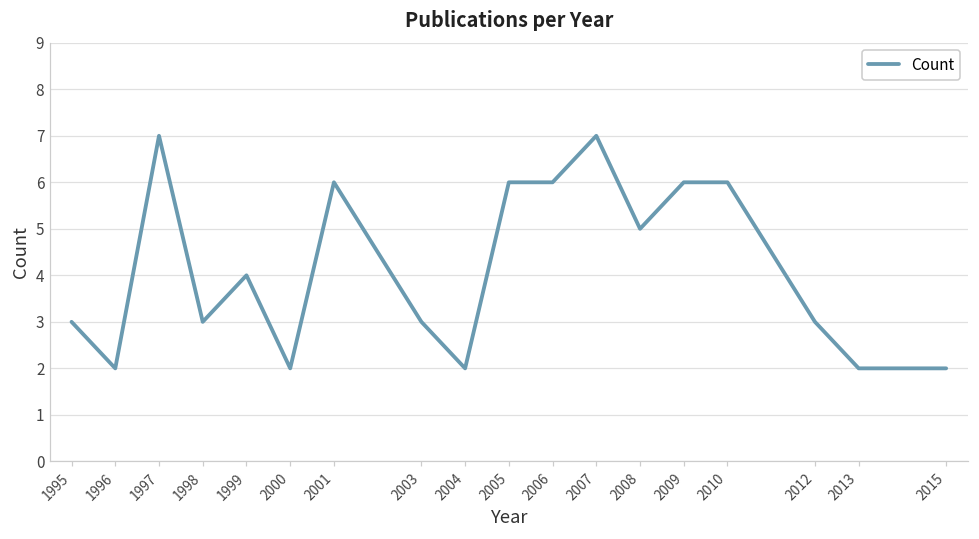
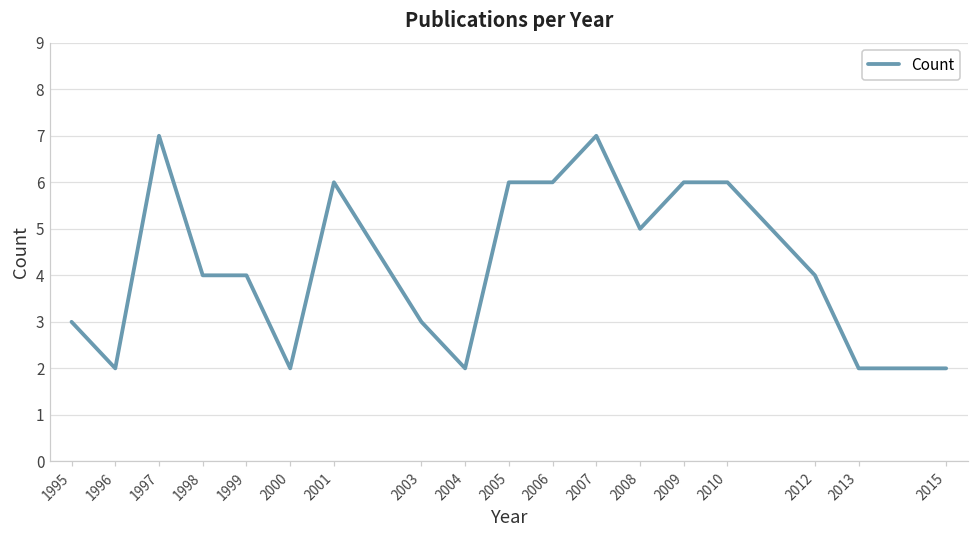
1998: 3 -> 4
2012: 3 -> 4
